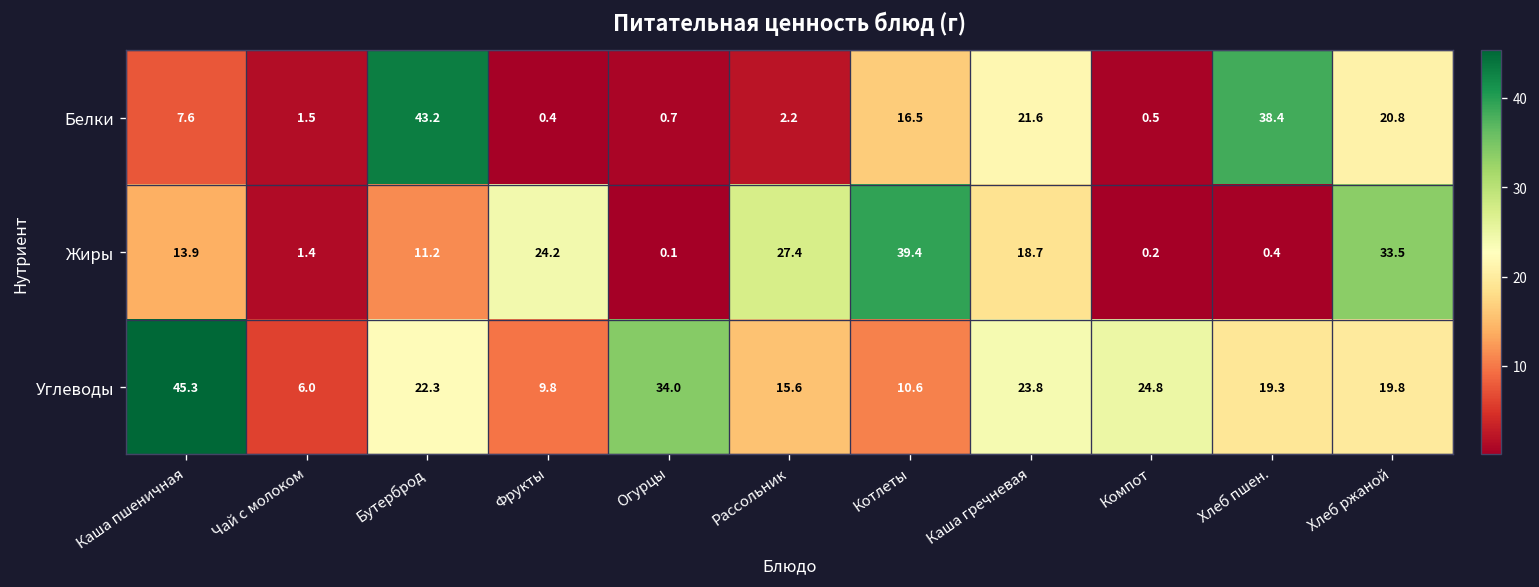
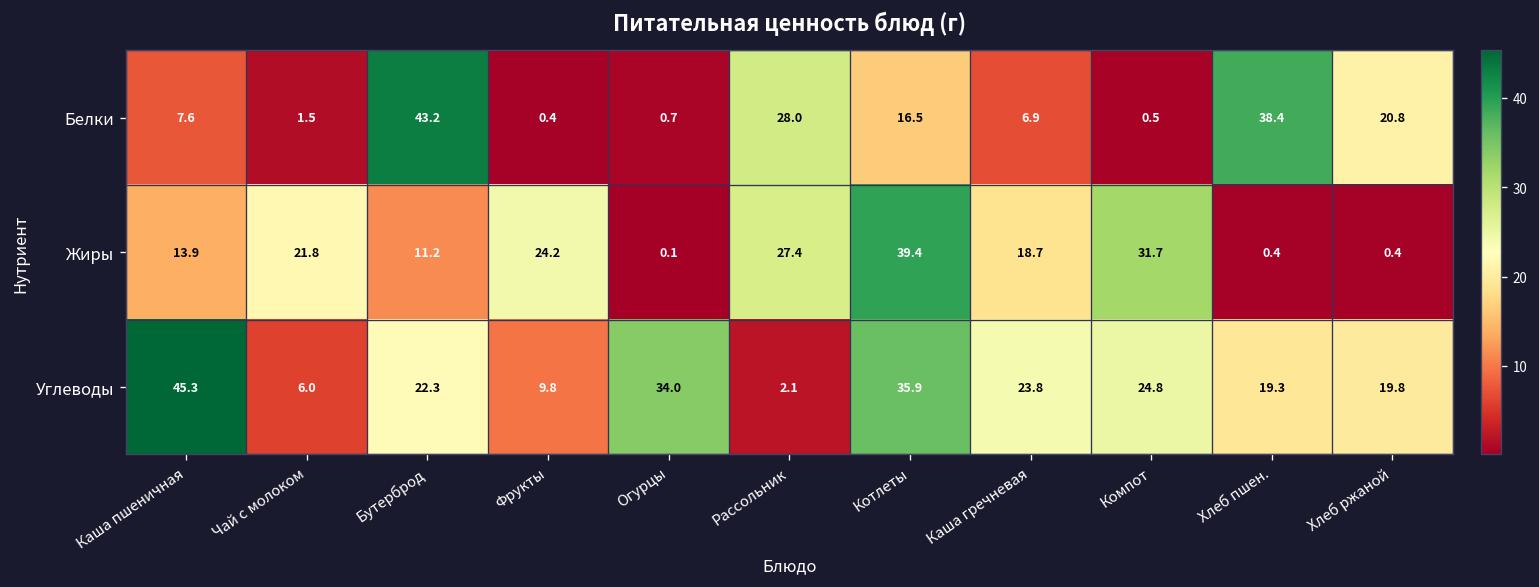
Белки, Рассольник: 2.2 -> 28.0
Белки, Каша гречневая: 21.6 -> 6.9
Жиры, Чай с молоком: 1.4 -> 21.8
Жиры, Компот: 0.2 -> 31.7
Жиры, Хлеб ржаной: 33.5 -> 0.4
Углеводы, Рассольник: 15.6 -> 2.1
Углеводы, Котлеты: 10.6 -> 35.9
